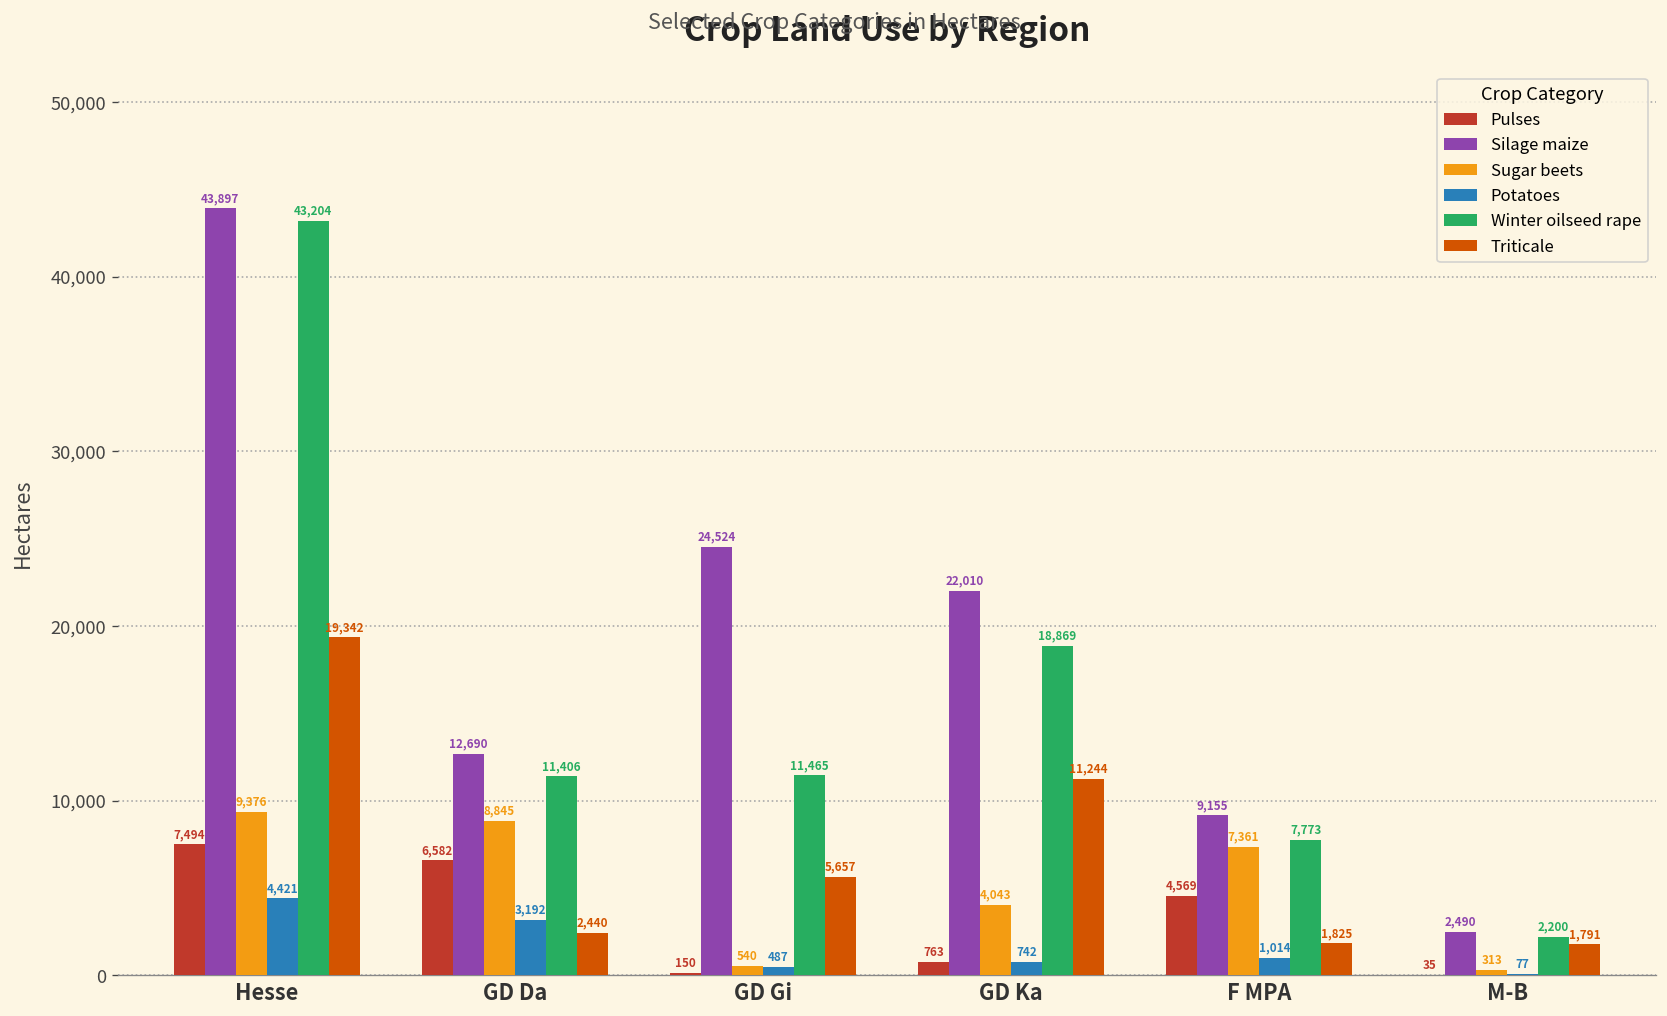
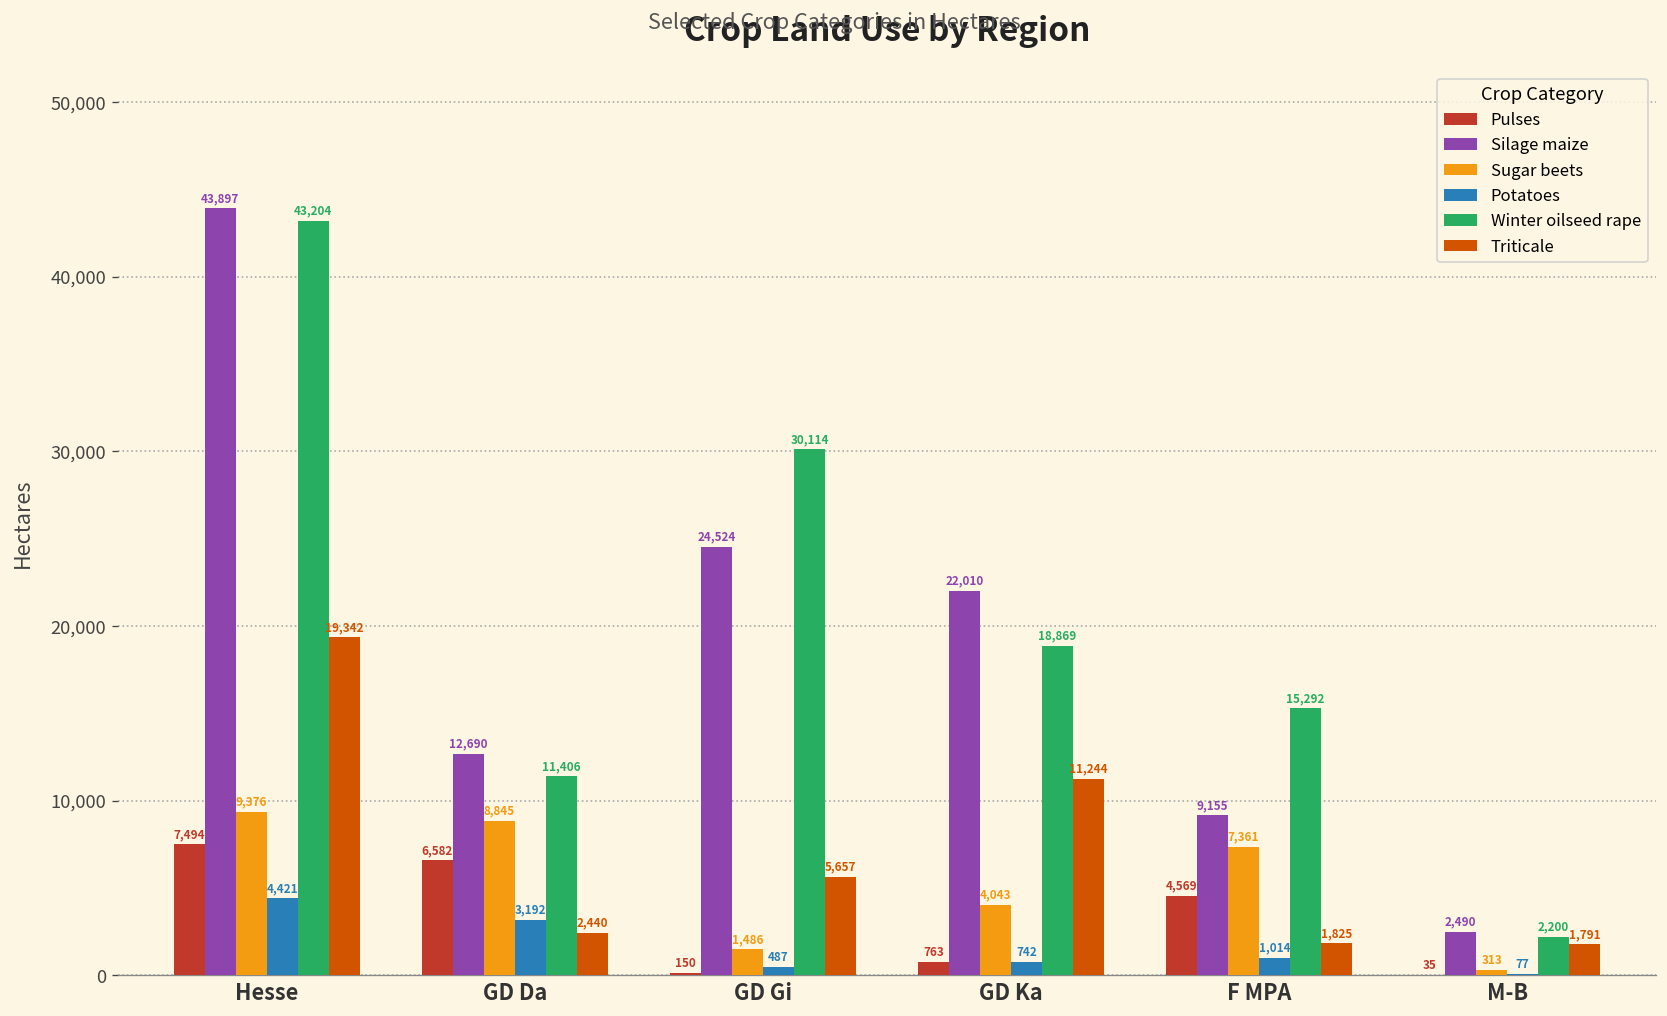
Sugar beets, GD Gi: 540 -> 1,486
Winter oilseed rape, GD Gi: 11,465 -> 30,114
Winter oilseed rape, F MPA: 7,773 -> 15,292
